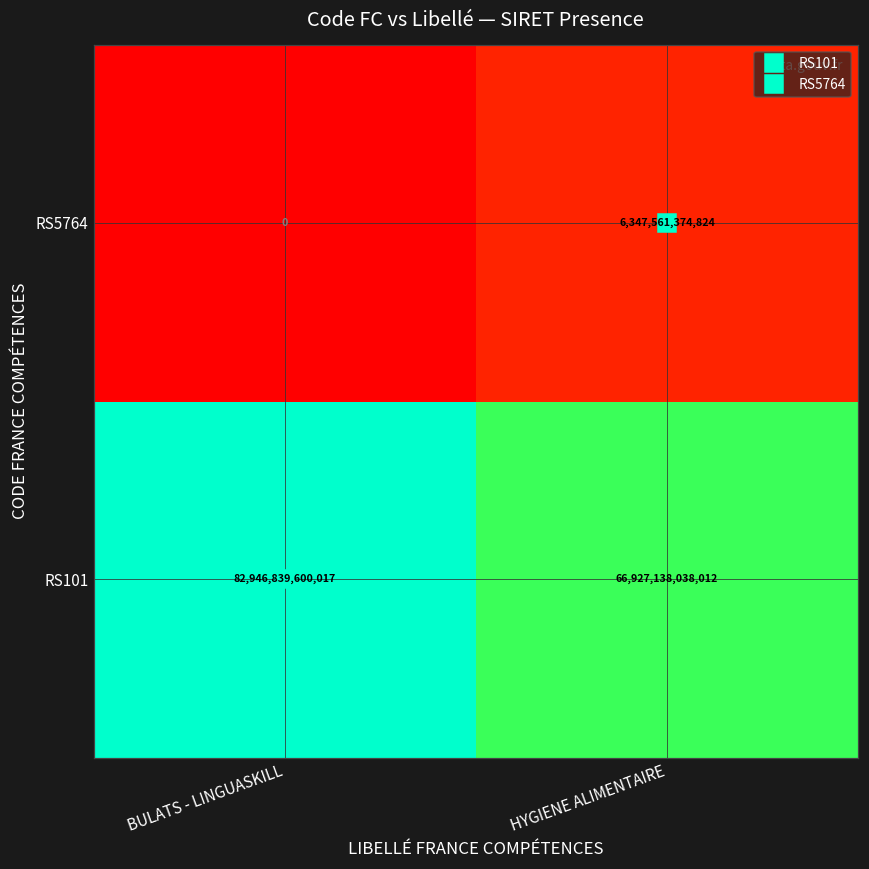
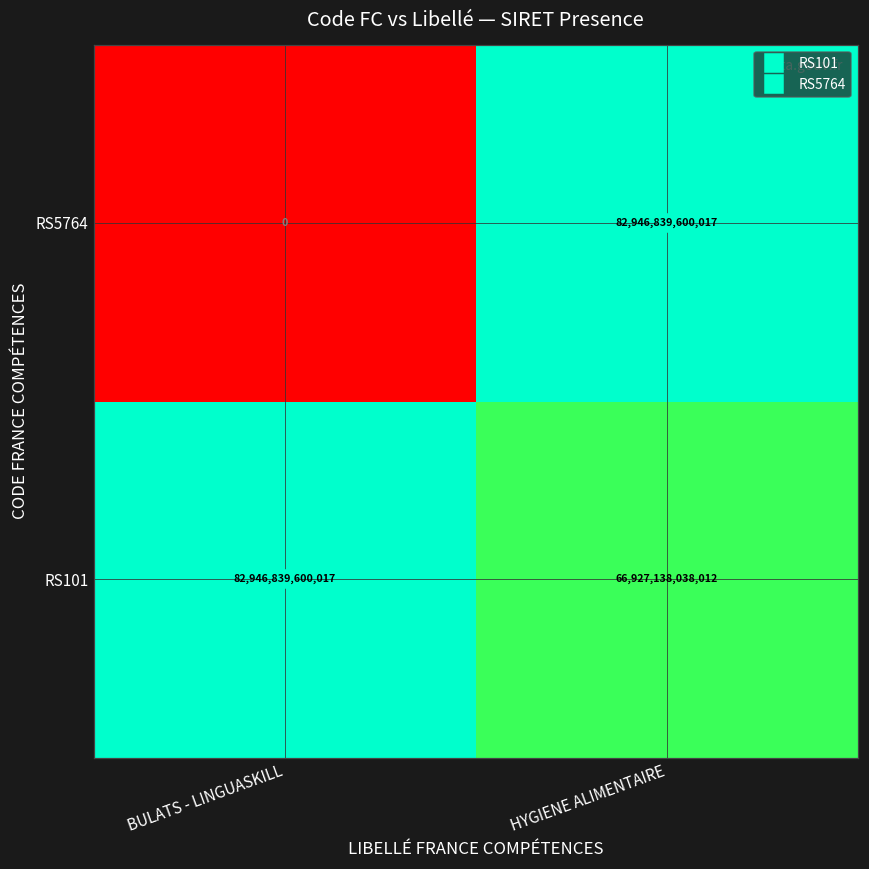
RS5764, HYGIENE ALIMENTAIRE: 6,347,561,374,824 -> 82,946,839,600,017
